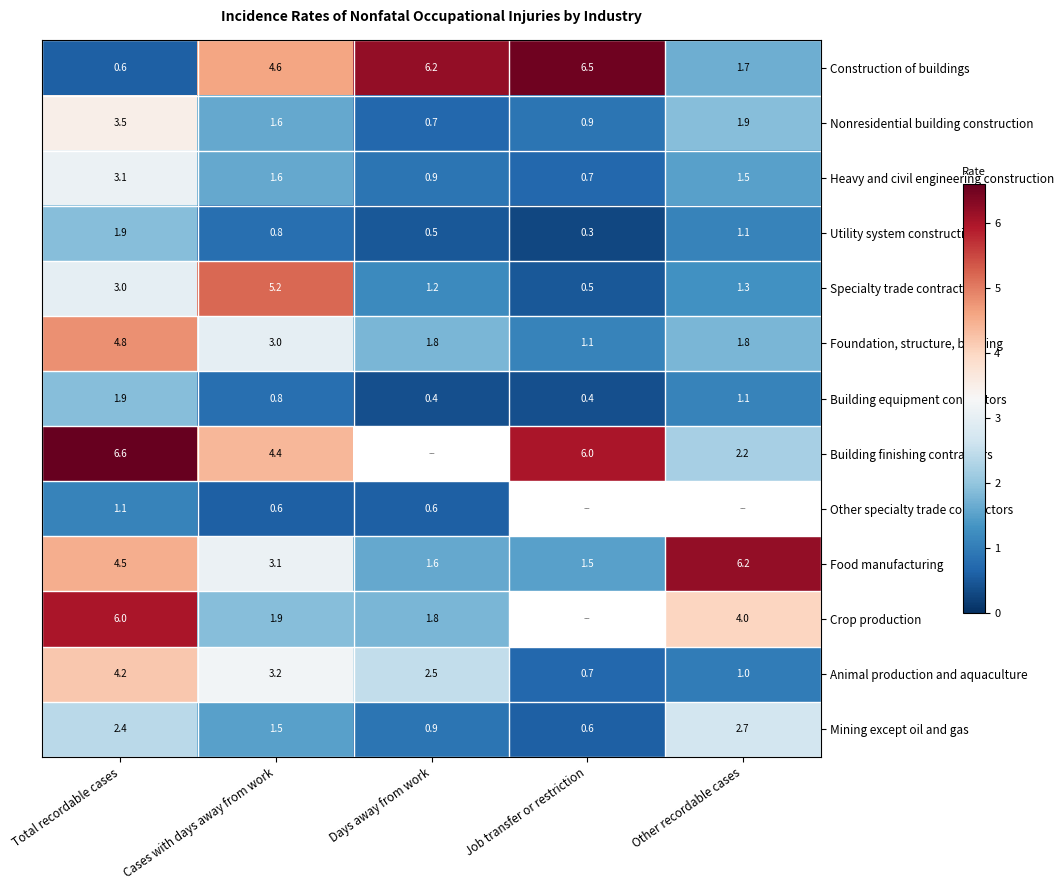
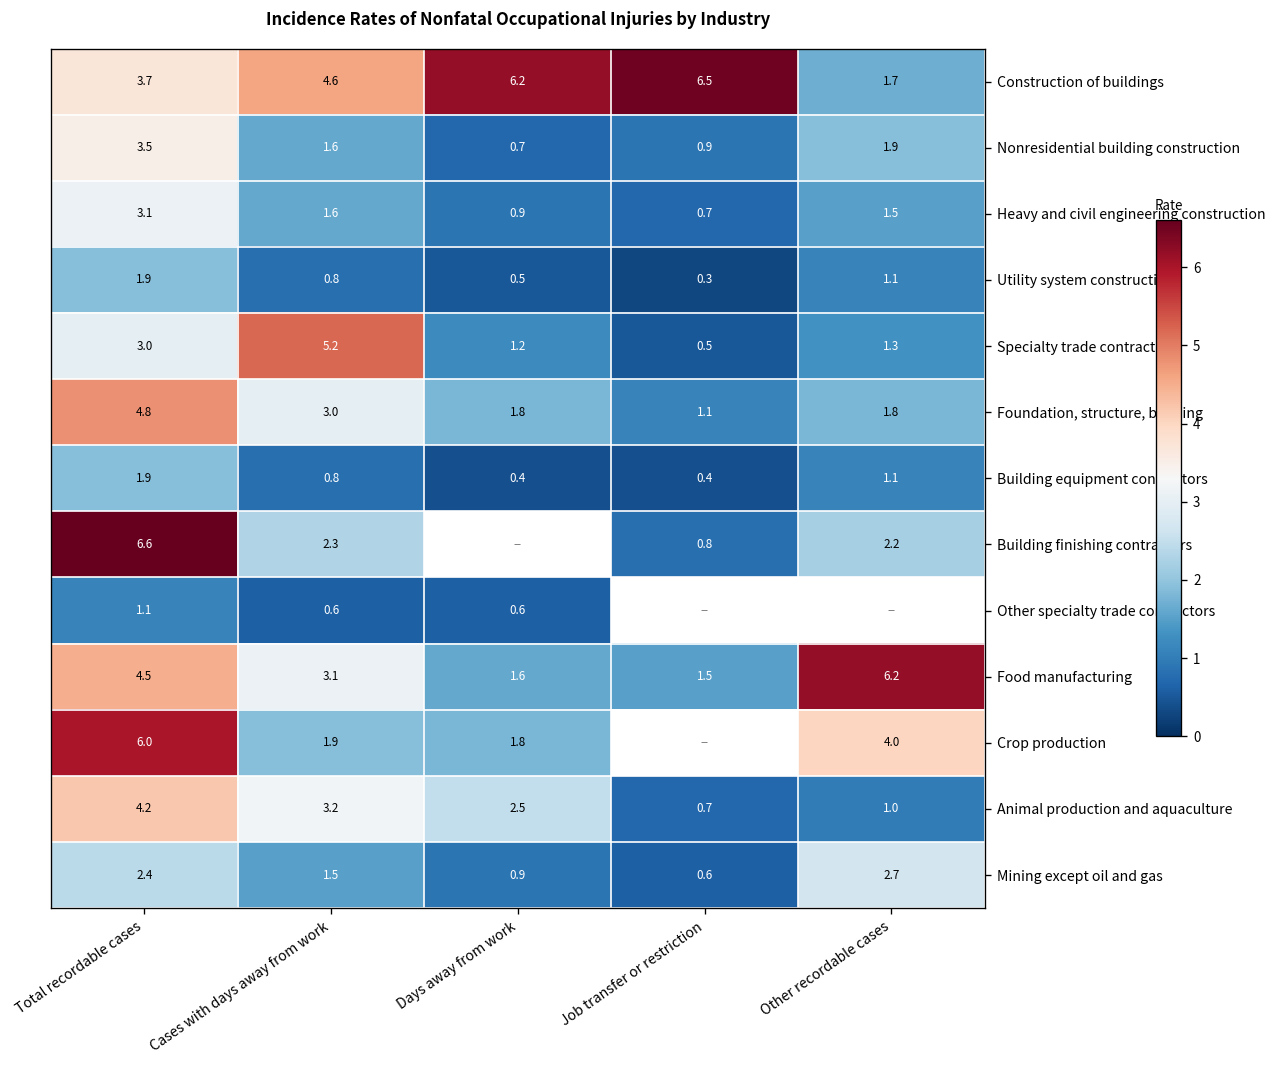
Construction of buildings, Total recordable cases: 0.6 -> 3.7
Building finishing contractors, Cases with days away from work: 4.4 -> 2.3
Building finishing contractors, Job transfer or restriction: 6.0 -> 0.8
